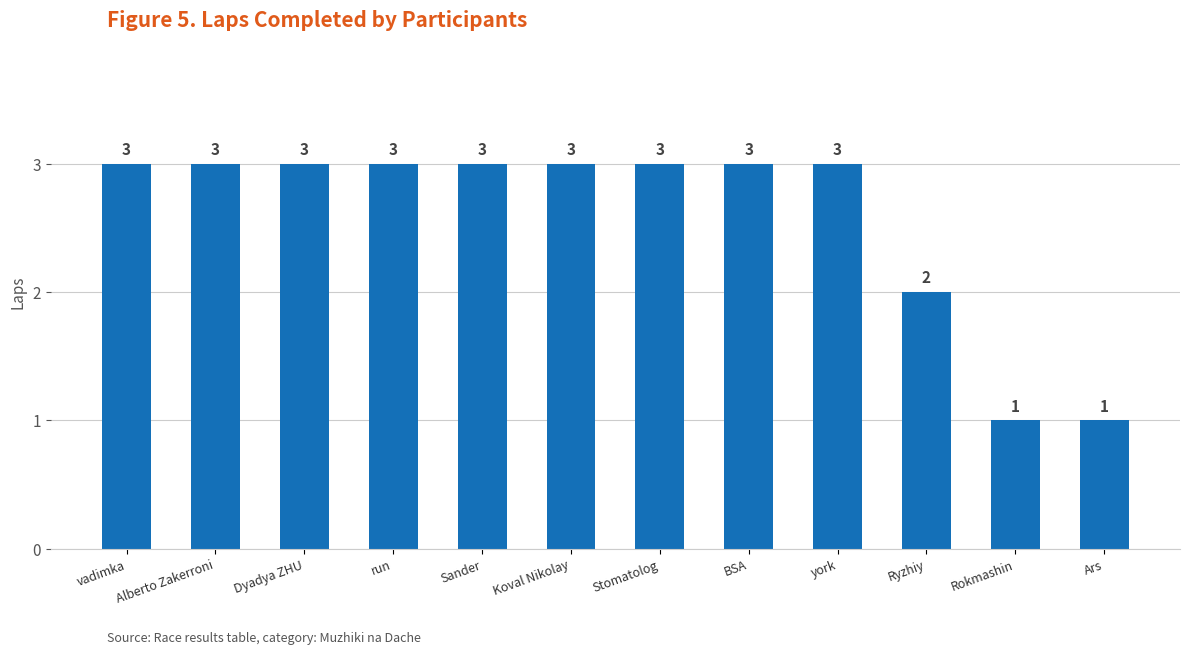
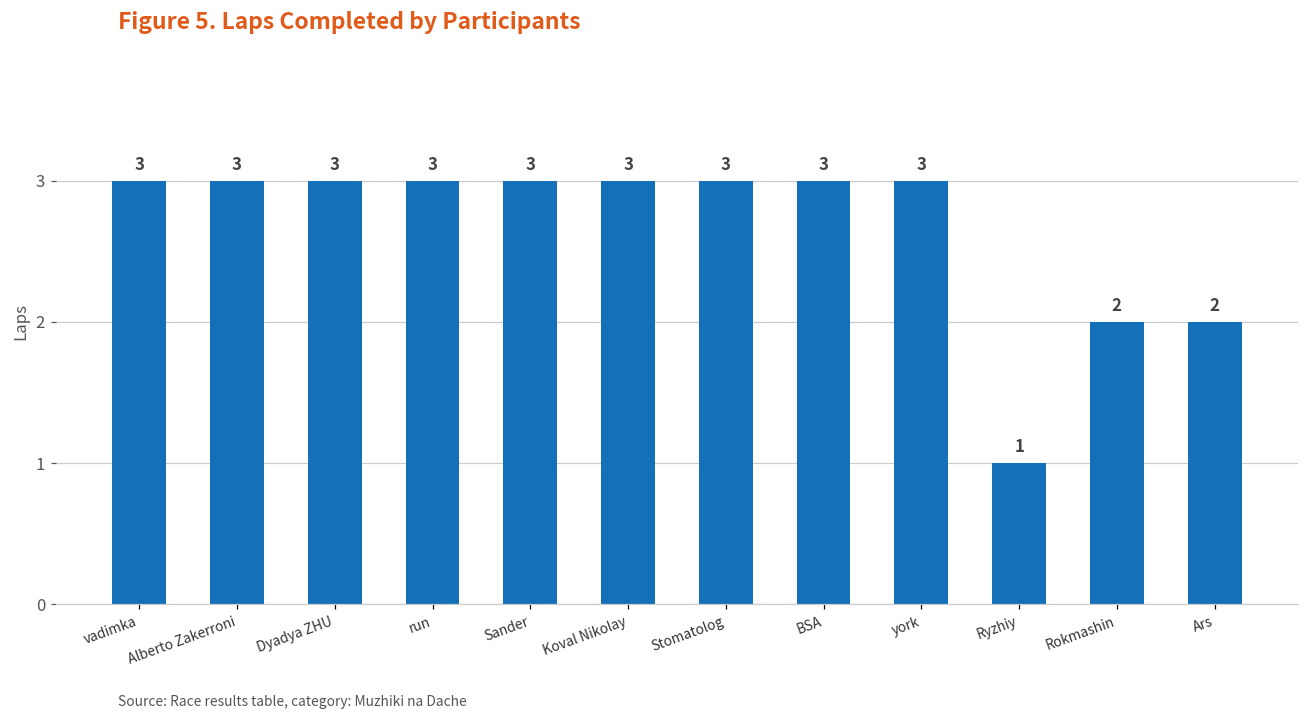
Ryzhiy: 2 -> 1
Rokmashin: 1 -> 2
Ars: 1 -> 2
